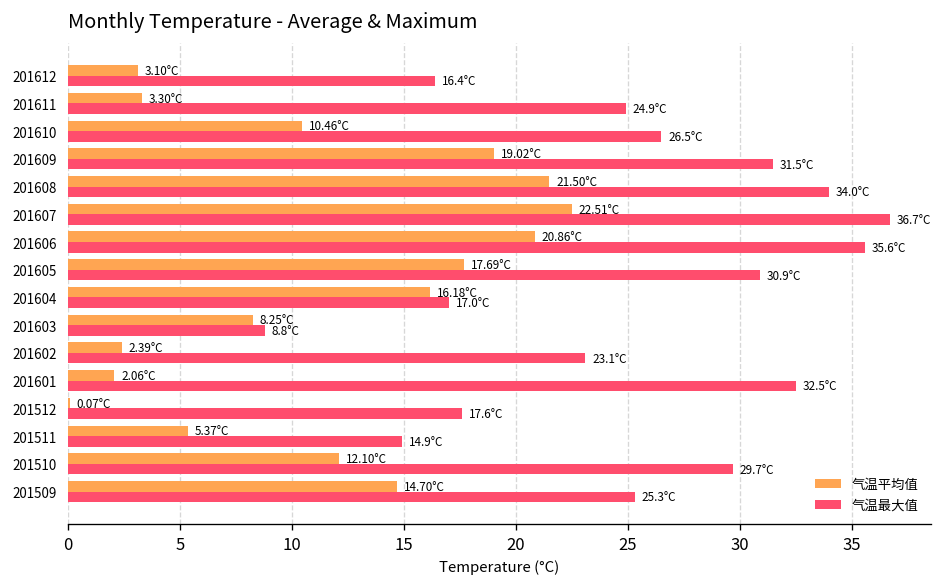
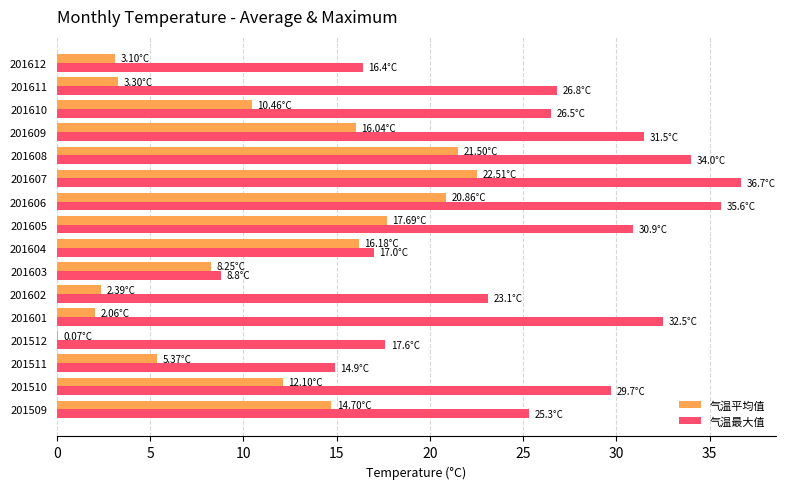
气温最大值, 201611: 24.9°C -> 26.8°C
气温平均值, 201609: 19.02°C -> 16.04°C
